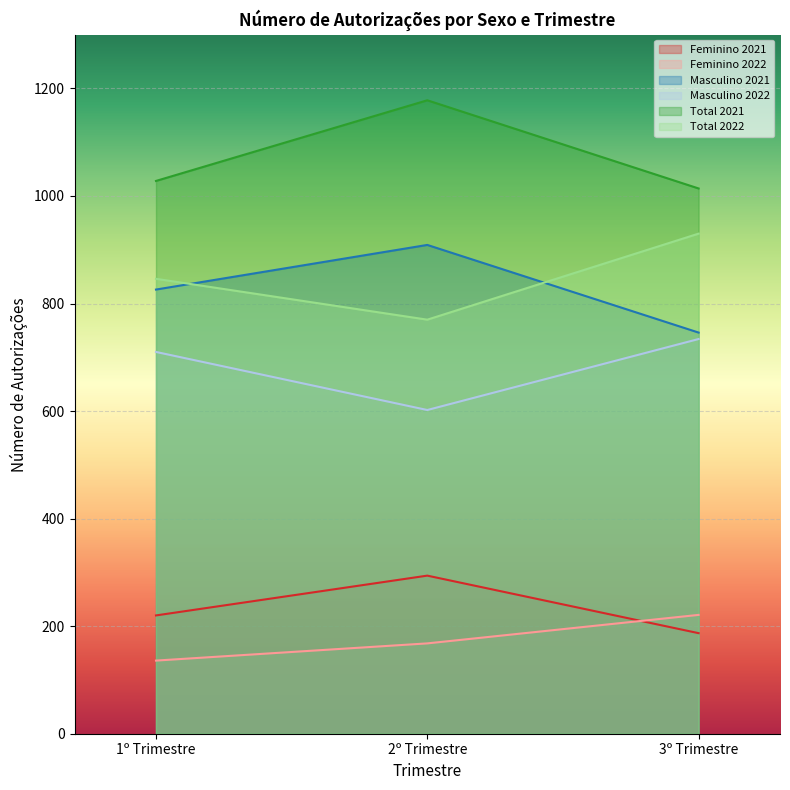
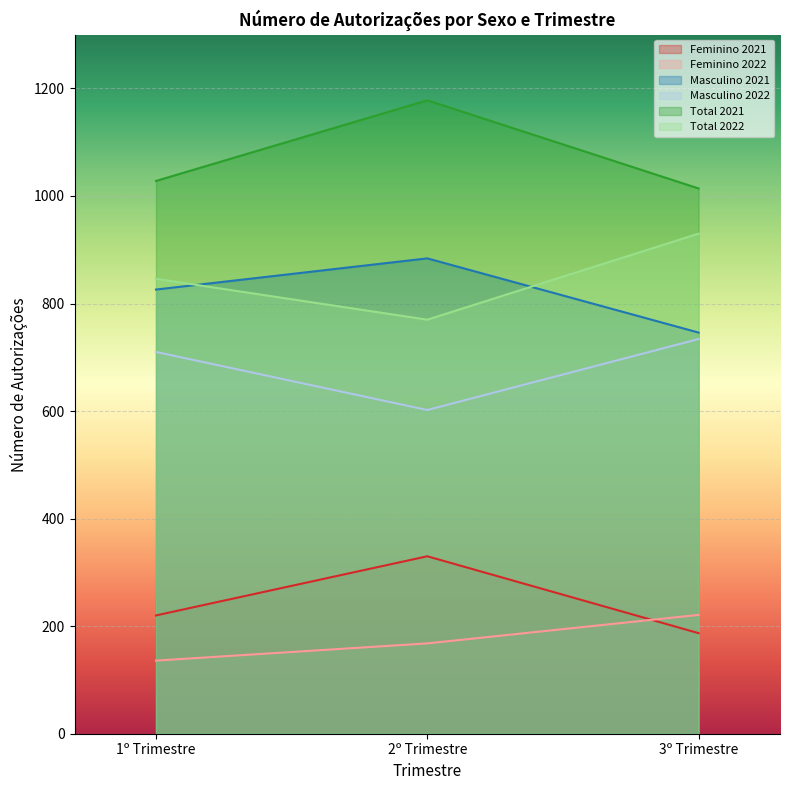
Feminino 2021, 2º Trimestre: 290 -> 330
Masculino 2021, 2º Trimestre: 910 -> 880
